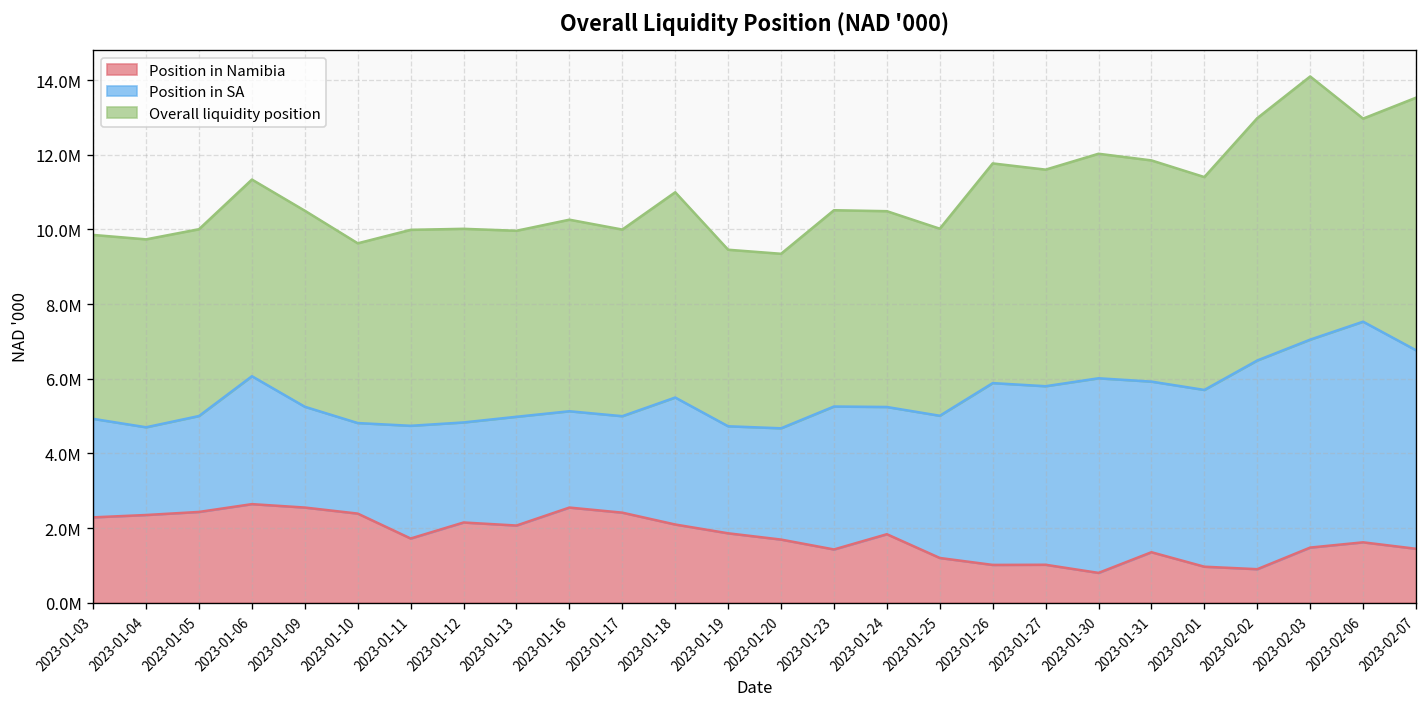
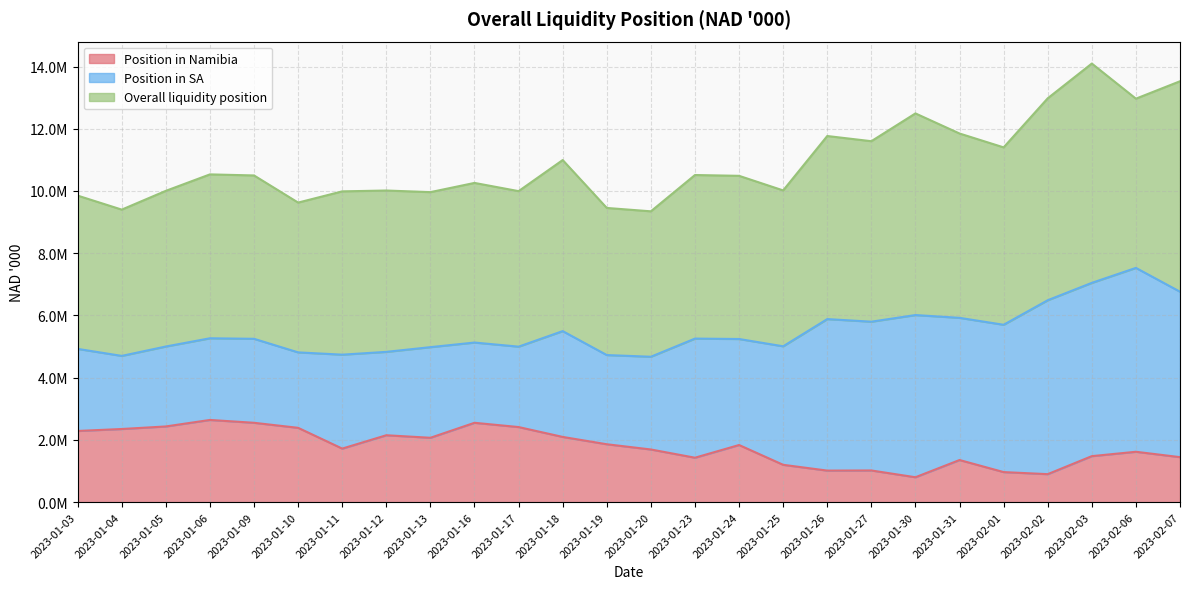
Overall liquidity position, 2023-01-04: 5000000 -> 4700000
Position in SA, 2023-01-06: 3400000 -> 2600000
Overall liquidity position, 2023-01-30: 6000000 -> 6500000
